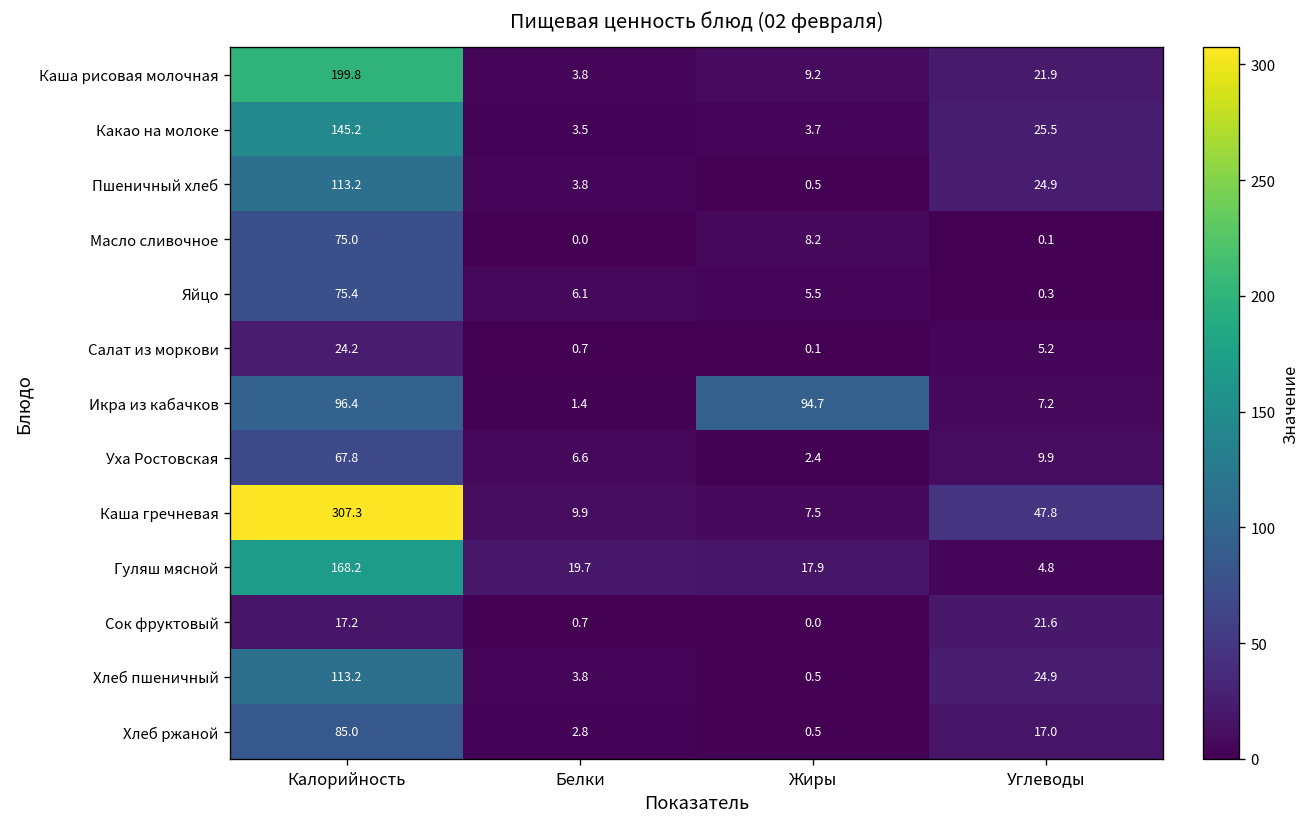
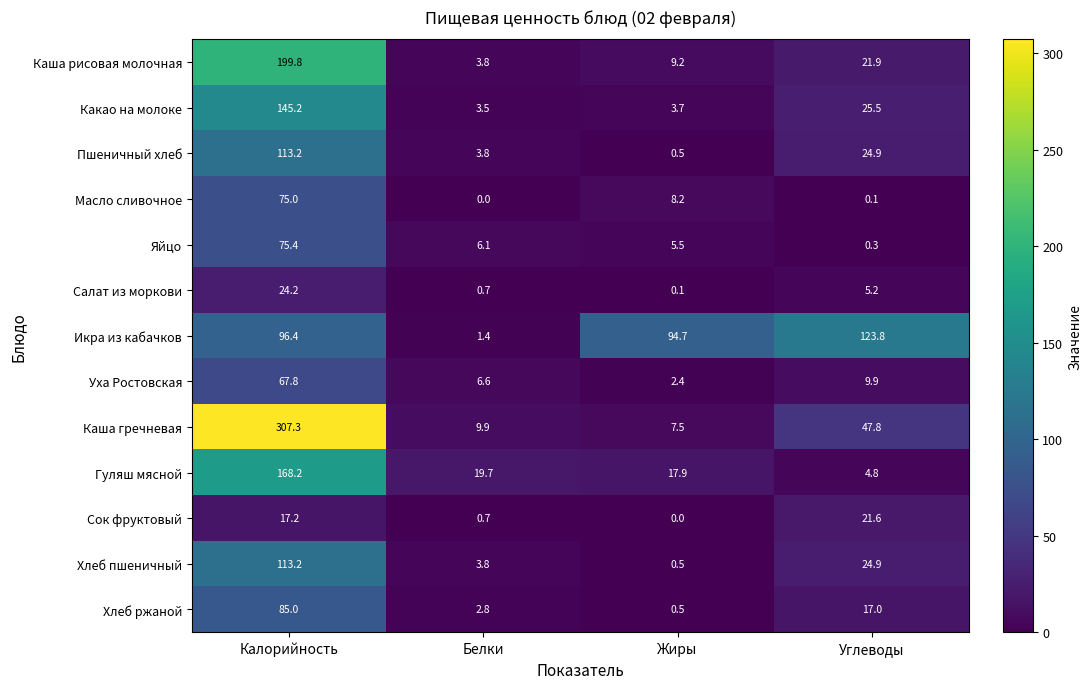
Икра из кабачков, Углеводы: 7.2 -> 123.8
